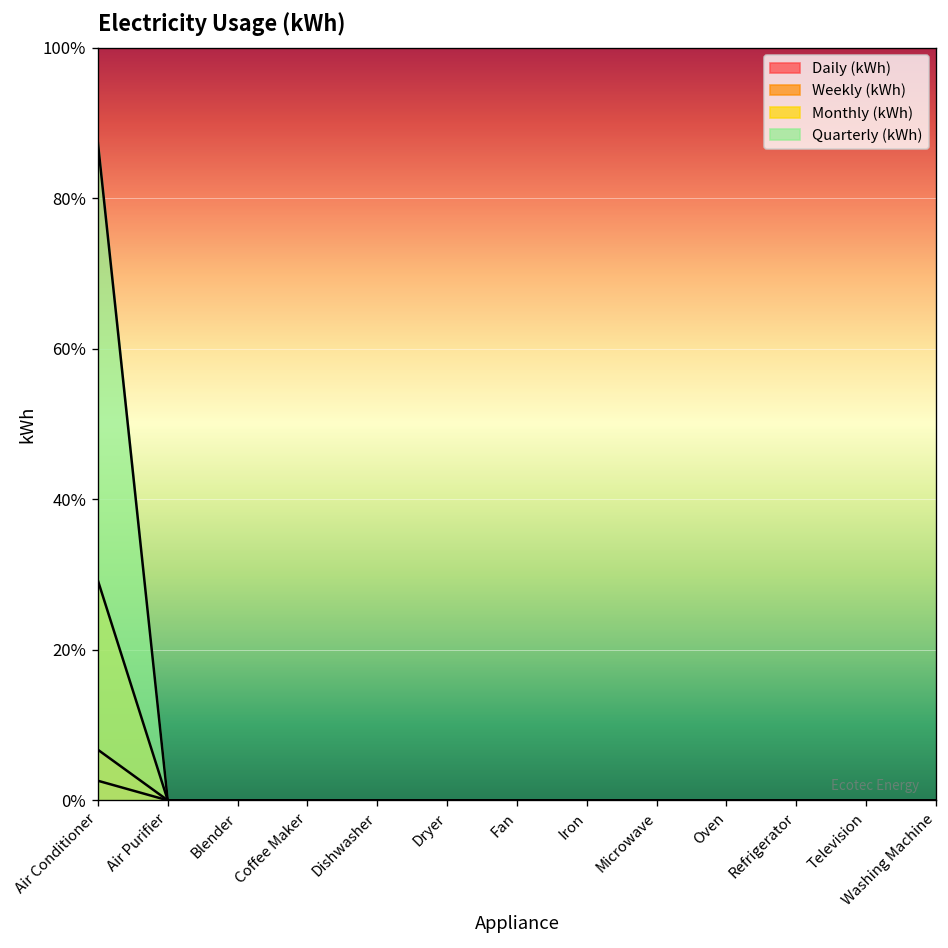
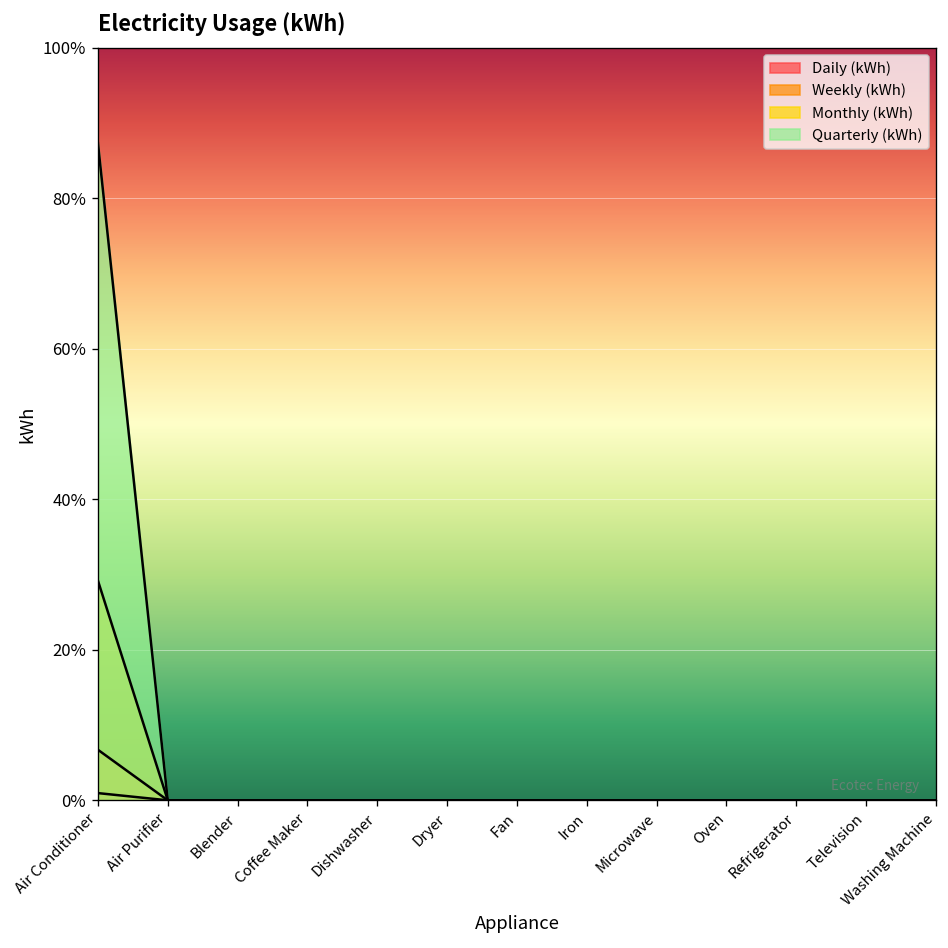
Daily (kWh), Air Conditioner: 3% -> 1%
